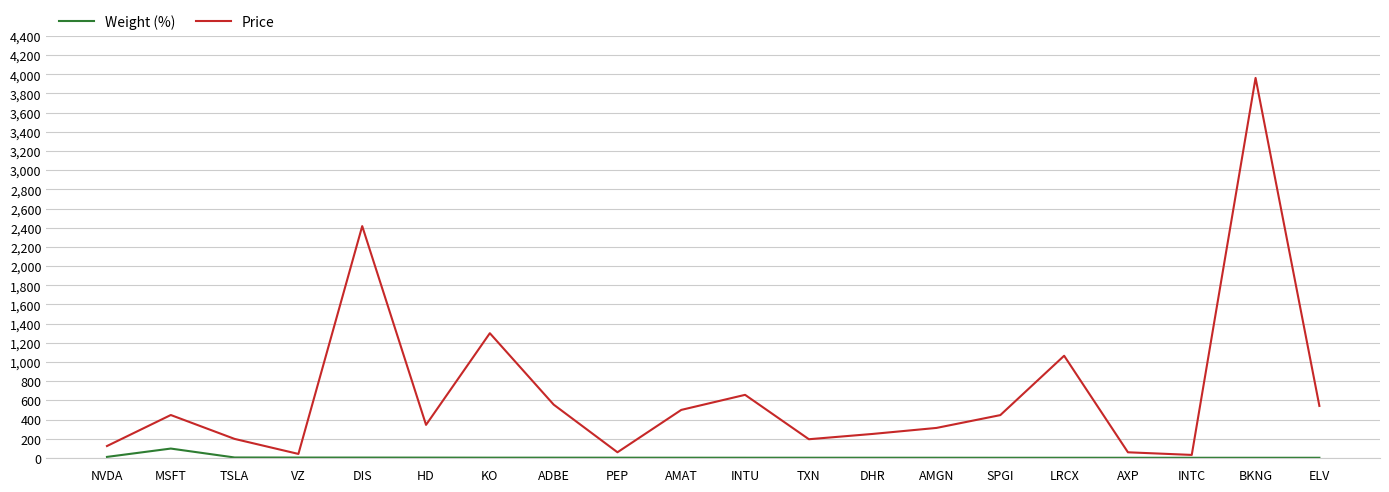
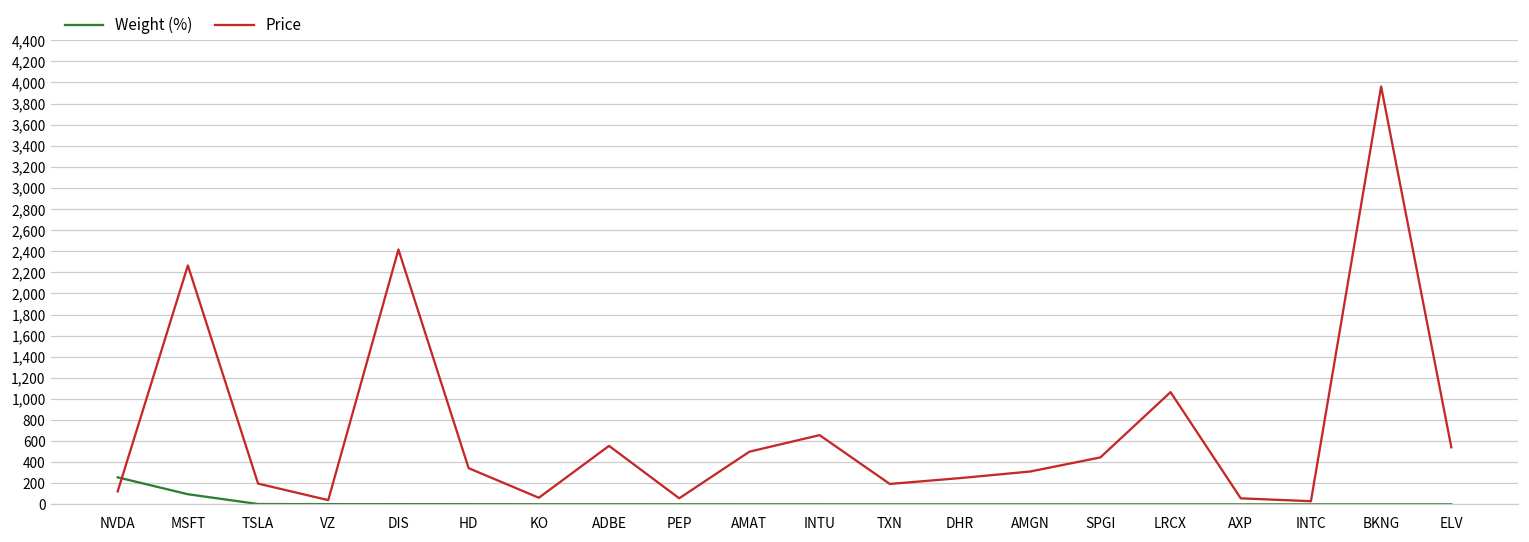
Weight (%), NVDA: 0 -> 300
Price, MSFT: 400 -> 2,300
Price, KO: 1,300 -> 100
